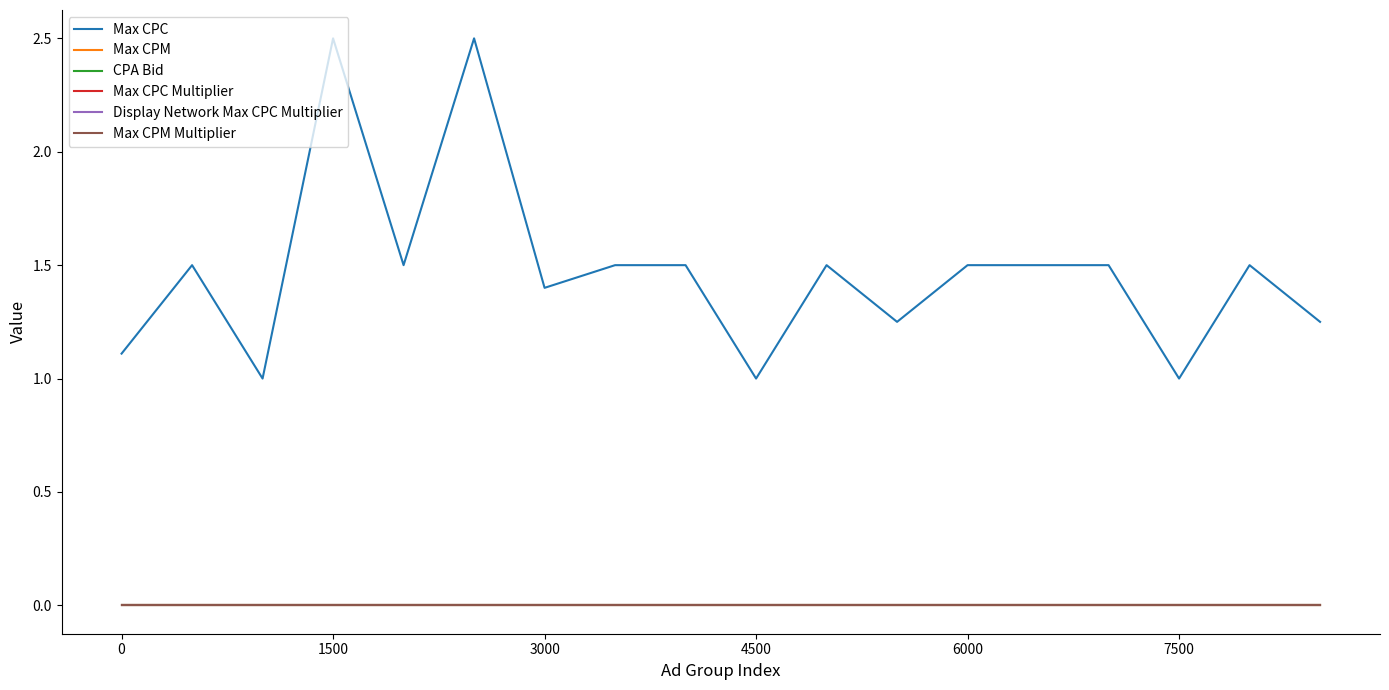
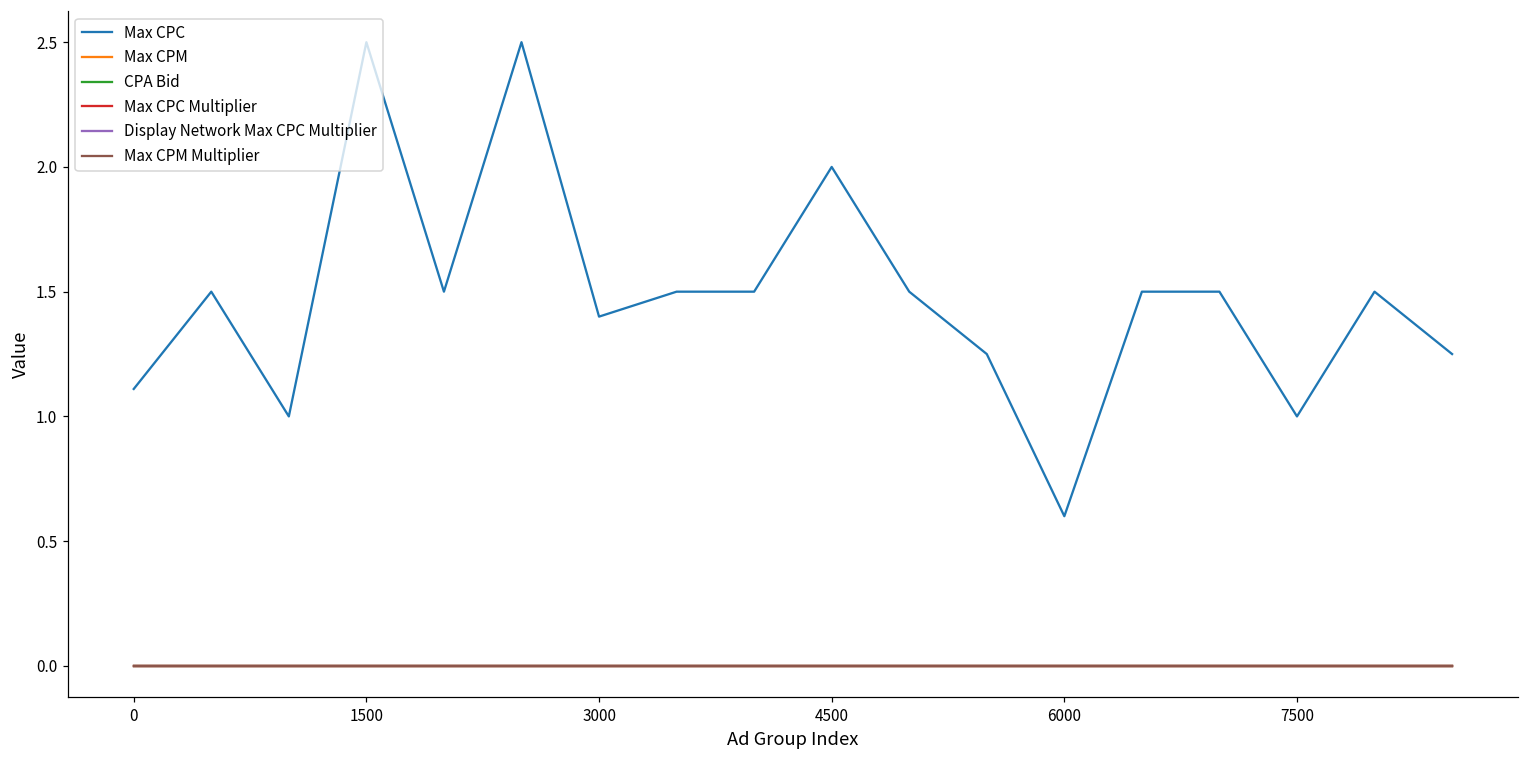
Max CPC, 4500: 1 -> 2
Max CPC, 6000: 1.5 -> 0.6
